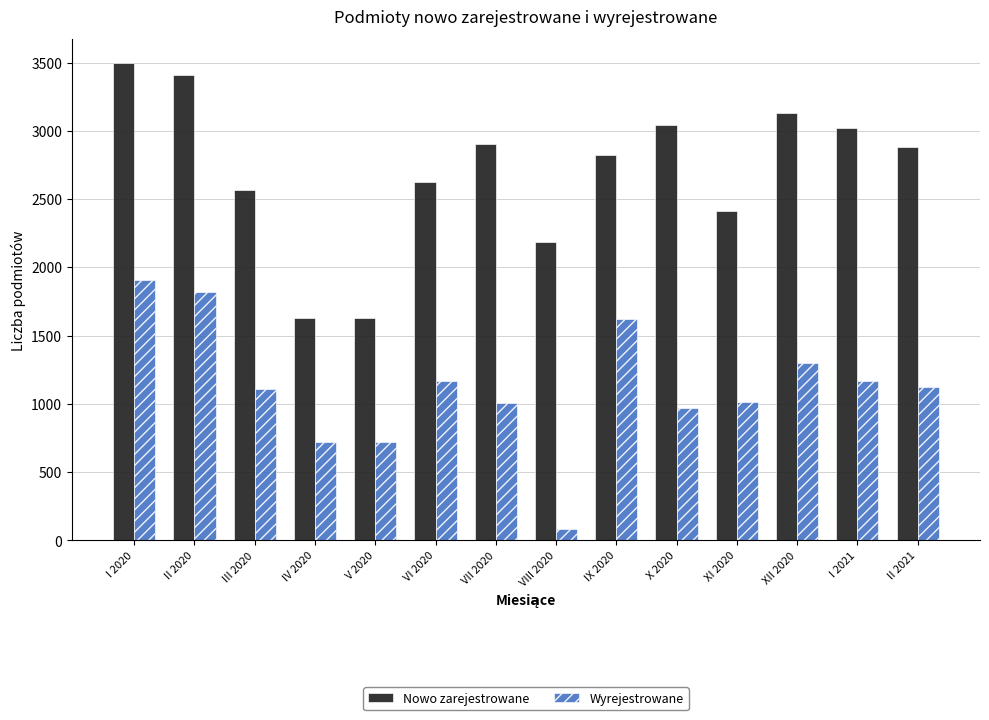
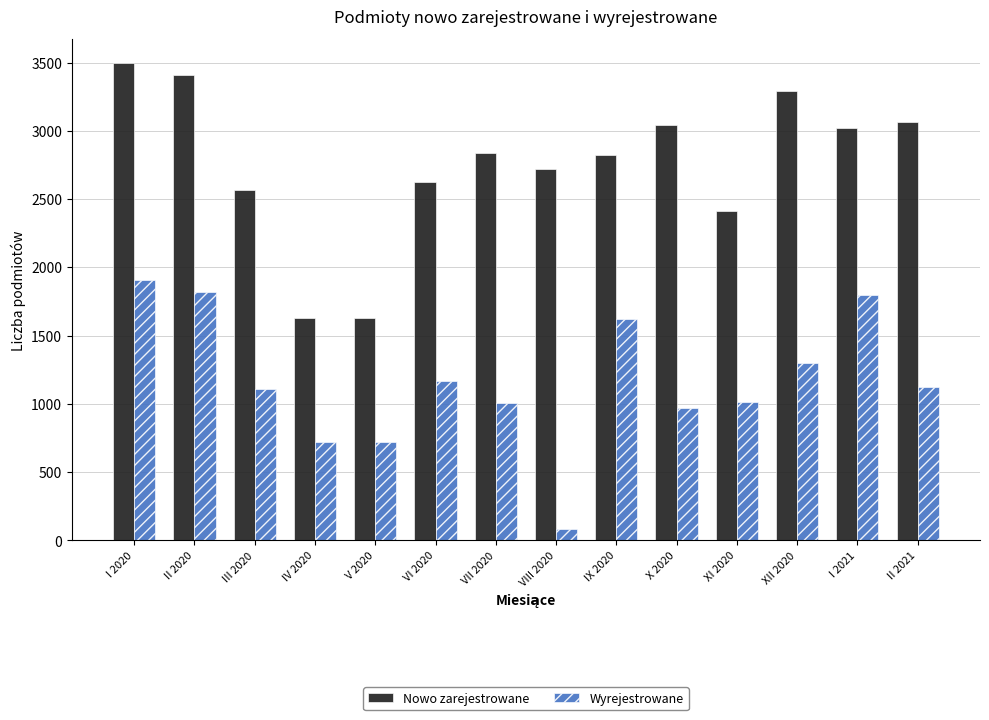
Nowo zarejestrowane, VII 2020: 2910 -> 2840
Nowo zarejestrowane, VIII 2020: 2190 -> 2720
Nowo zarejestrowane, XII 2020: 3130 -> 3290
Wyrejestrowane, I 2021: 1170 -> 1800
Nowo zarejestrowane, II 2021: 2880 -> 3070
